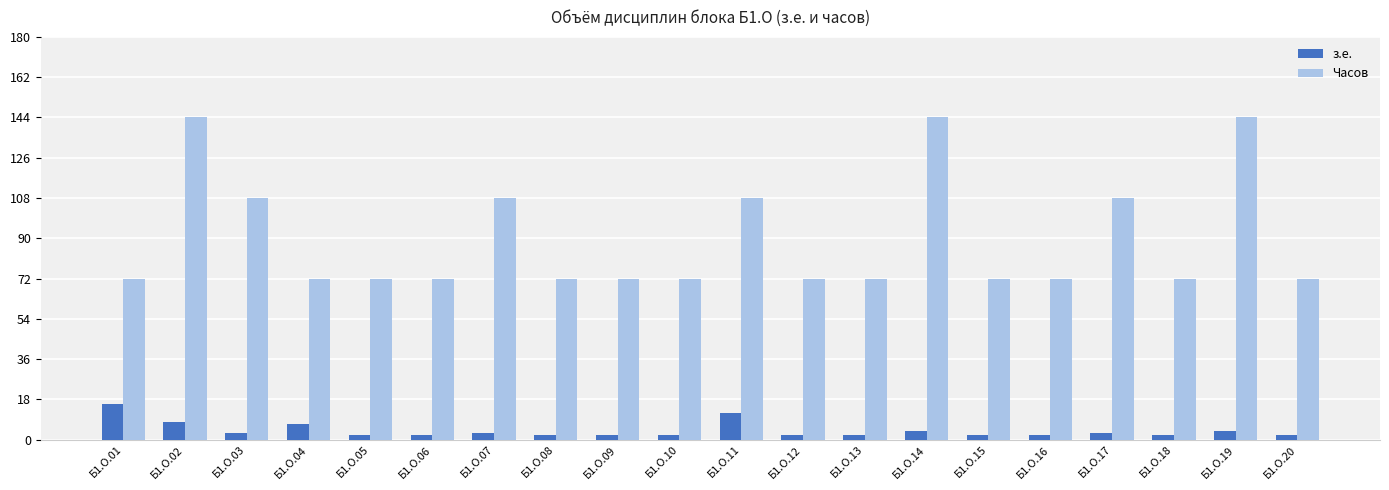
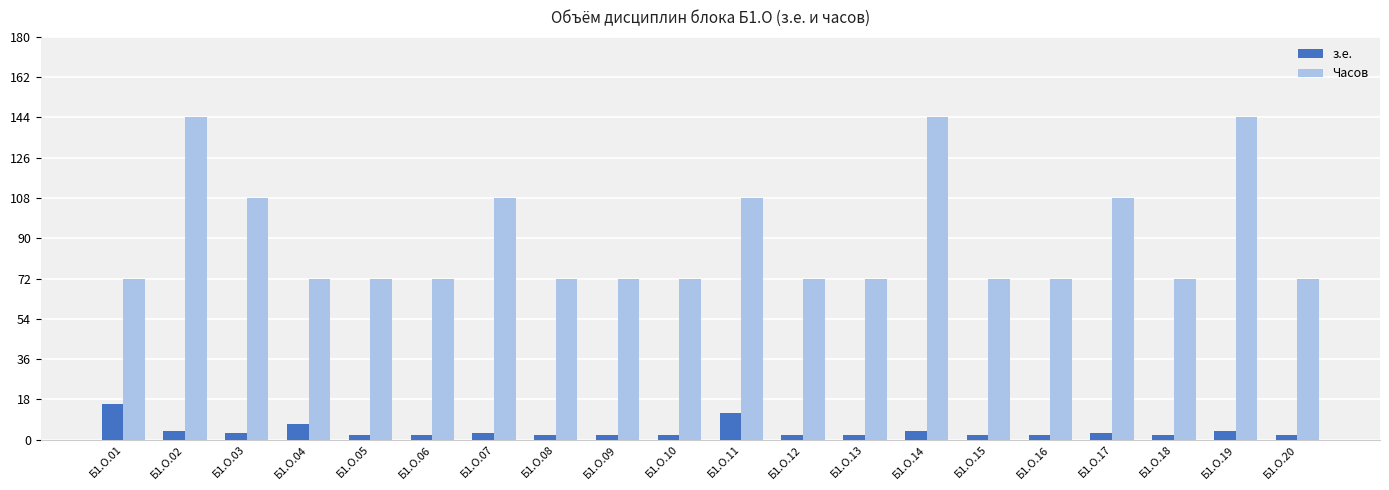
з.е., Б1.О.02: 8 -> 4
